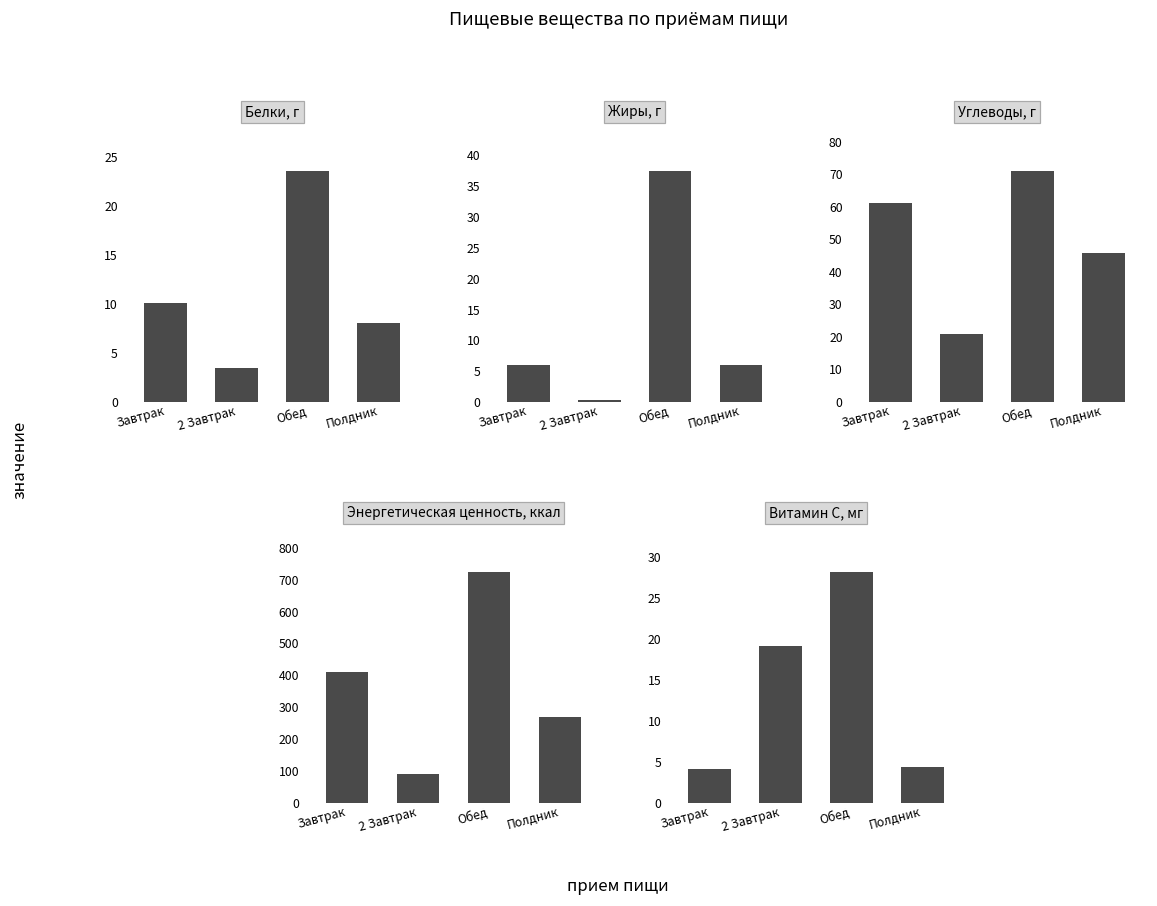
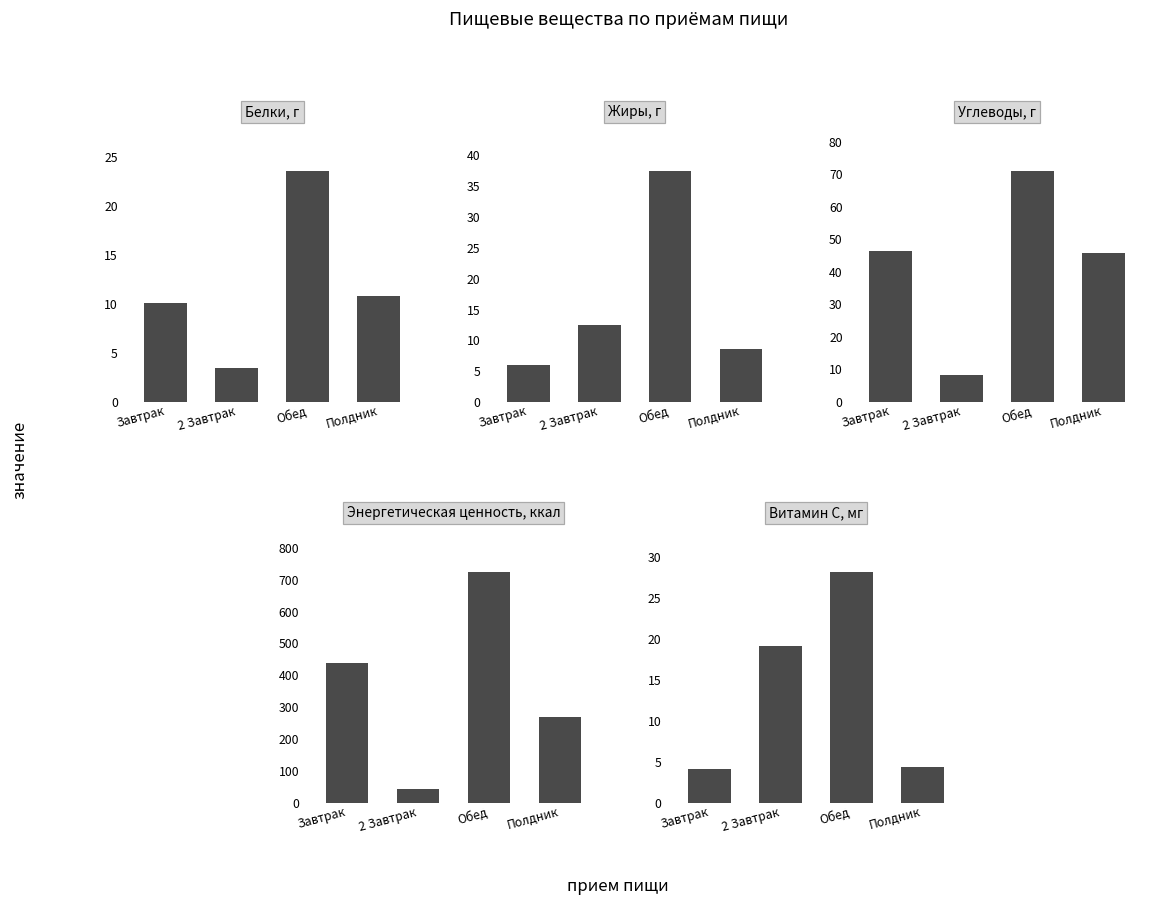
Белки, г, Полдник: 8 -> 11
Жиры, г, 2 Завтрак: 0 -> 13
Жиры, г, Полдник: 6 -> 9
Углеводы, г, Завтрак: 61 -> 46
Углеводы, г, 2 Завтрак: 21 -> 8
Энергетическая ценность, ккал, Завтрак: 410 -> 440
Энергетическая ценность, ккал, 2 Завтрак: 90 -> 40
